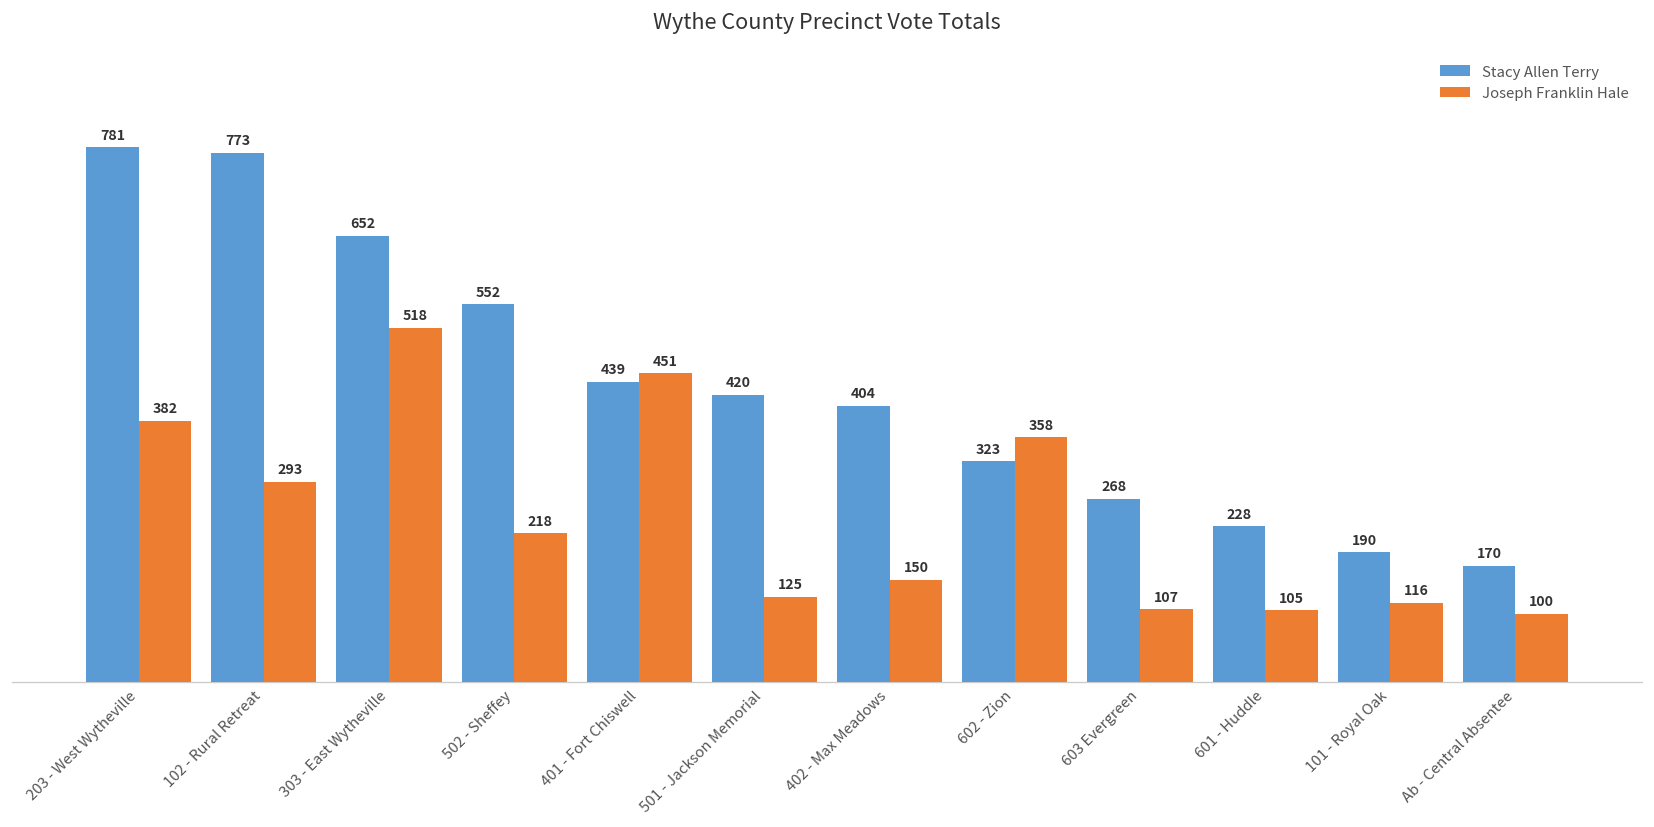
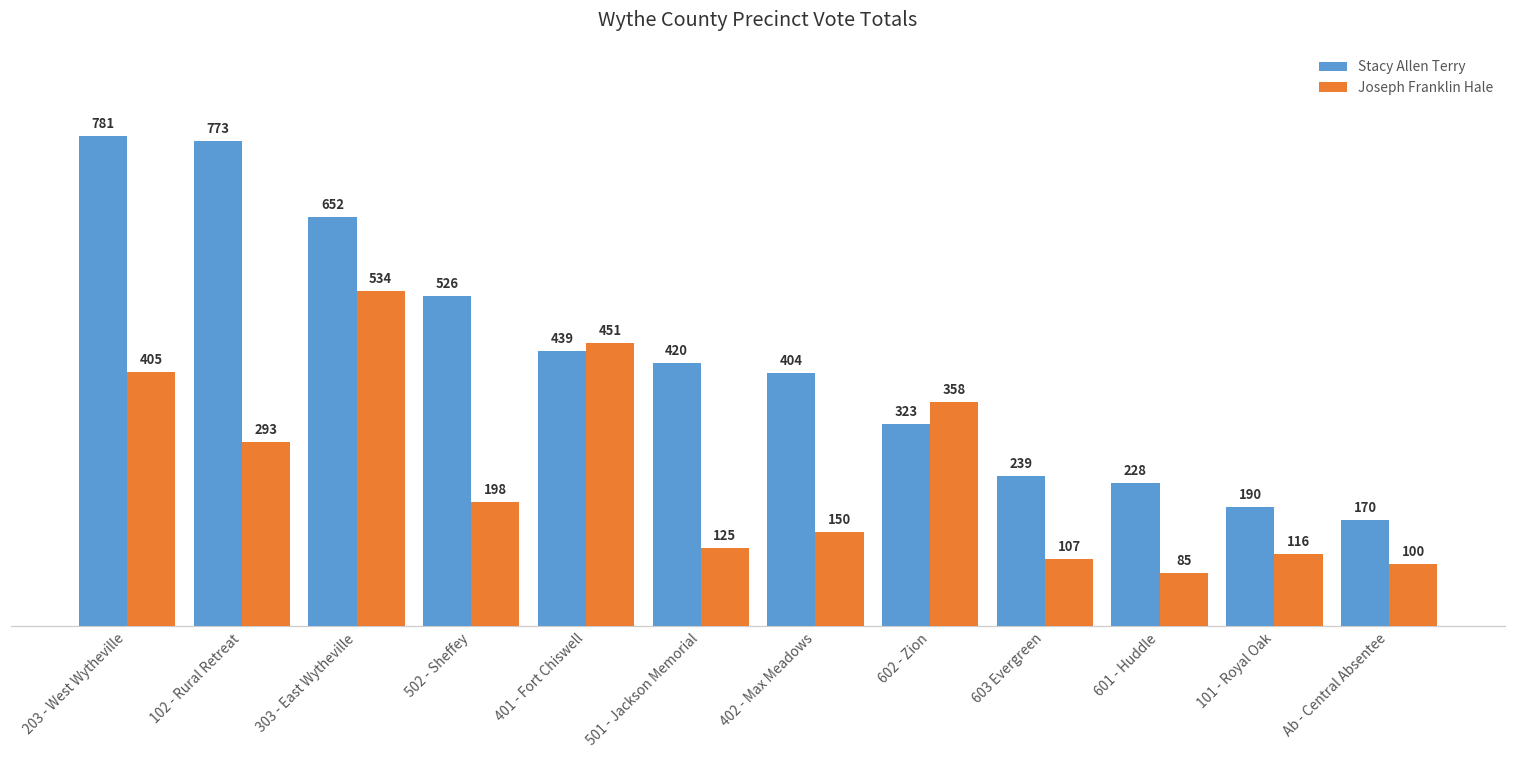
Joseph Franklin Hale, 203 - West Wytheville: 382 -> 405
Joseph Franklin Hale, 303 - East Wytheville: 518 -> 534
Stacy Allen Terry, 502 - Sheffey: 552 -> 526
Joseph Franklin Hale, 502 - Sheffey: 218 -> 198
Stacy Allen Terry, 603 Evergreen: 268 -> 239
Joseph Franklin Hale, 601 - Huddle: 105 -> 85
